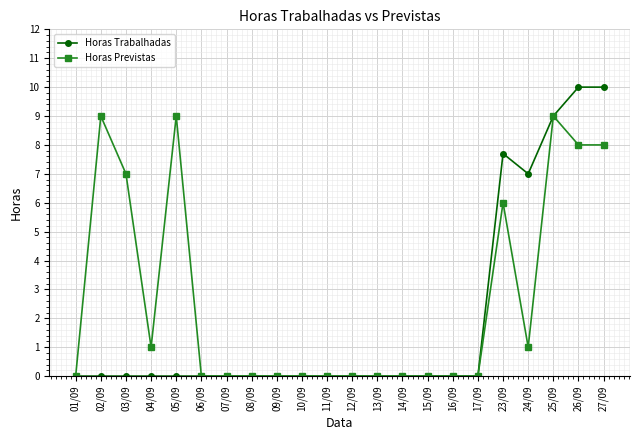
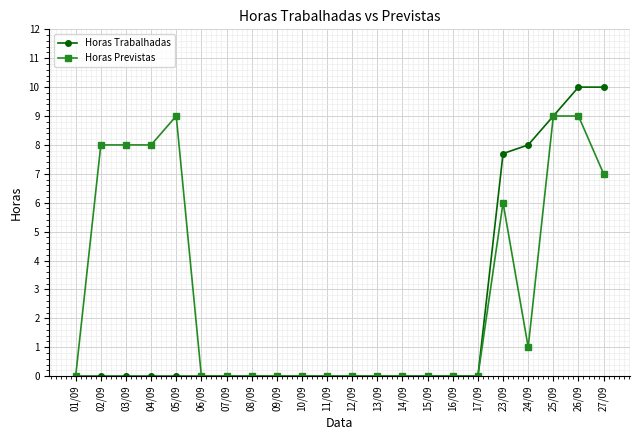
Horas Previstas, 02/09: 9 -> 8
Horas Previstas, 03/09: 7 -> 8
Horas Previstas, 04/09: 1 -> 8
Horas Trabalhadas, 24/09: 7 -> 8
Horas Previstas, 26/09: 8 -> 9
Horas Previstas, 27/09: 8 -> 7
